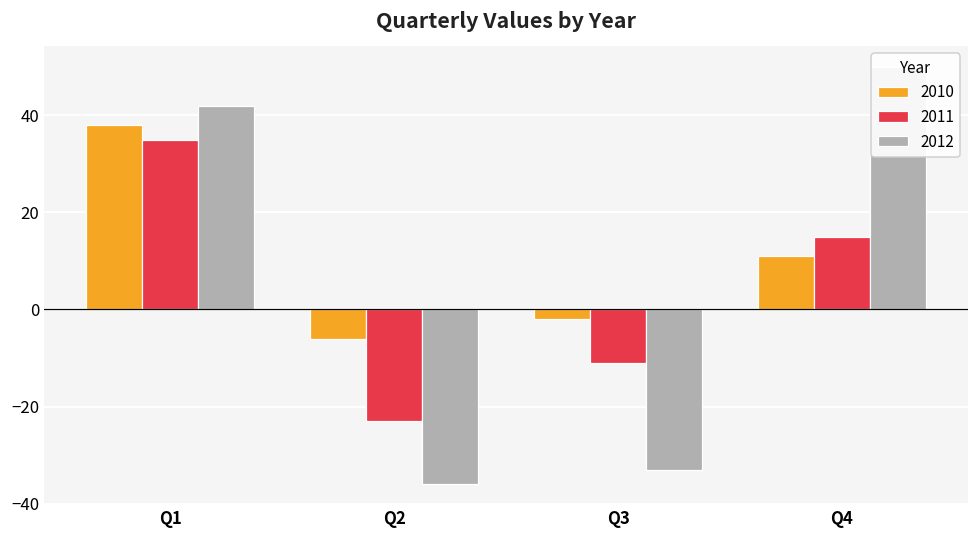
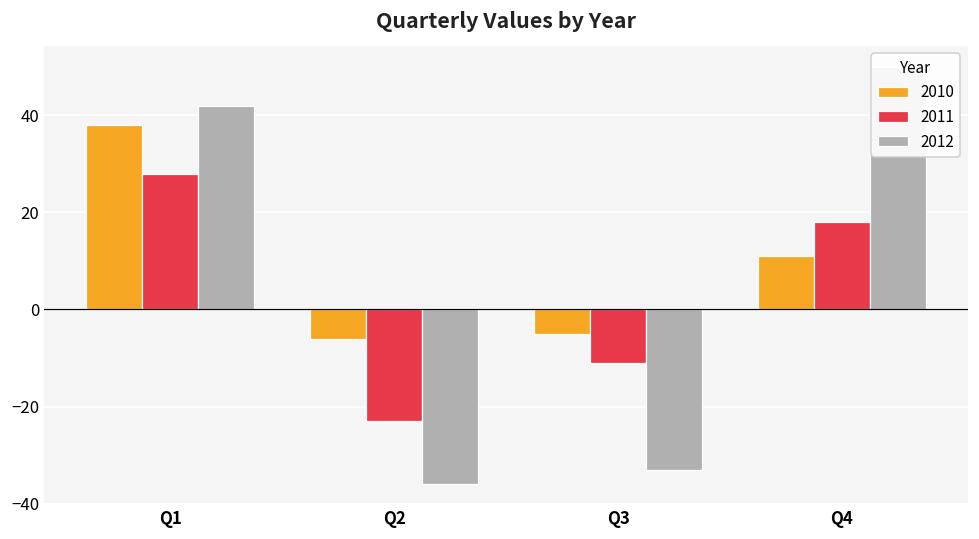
2011, Q1: 35 -> 28
2010, Q3: -2 -> -5
2011, Q4: 15 -> 18
